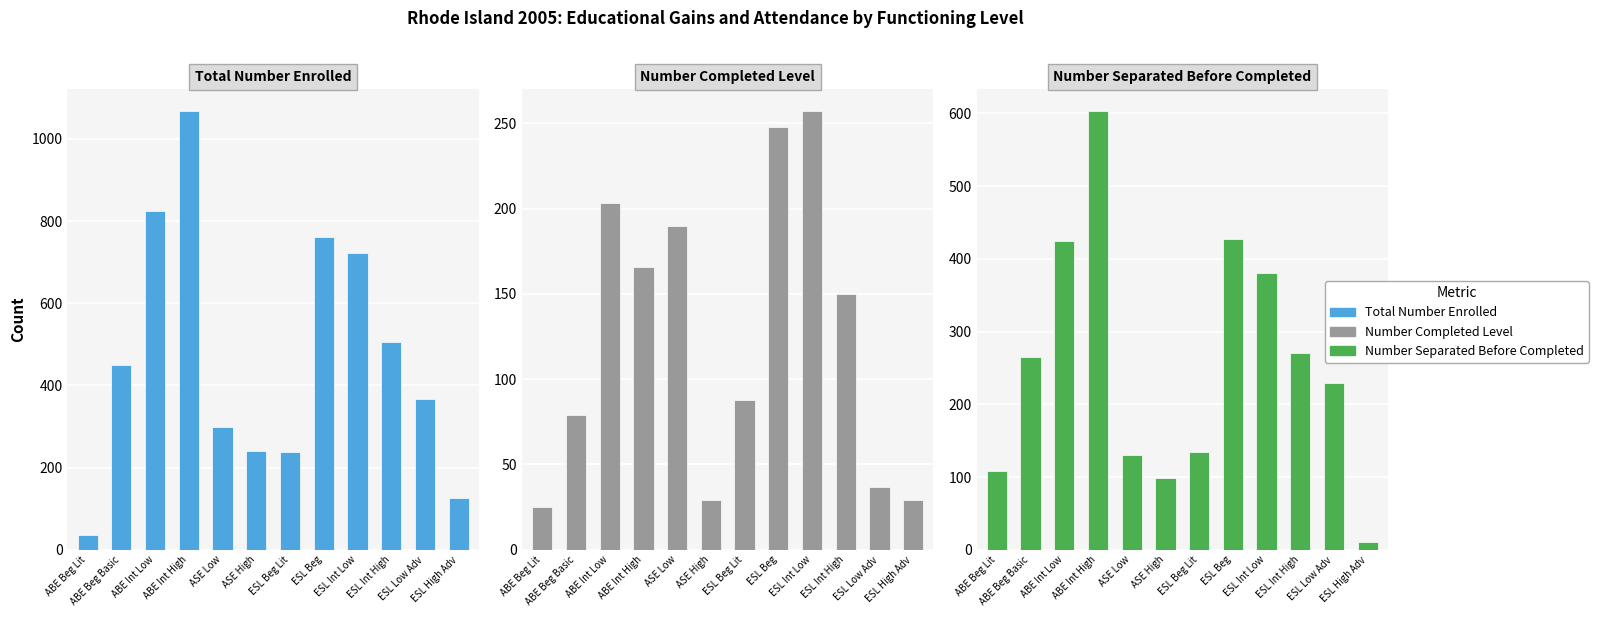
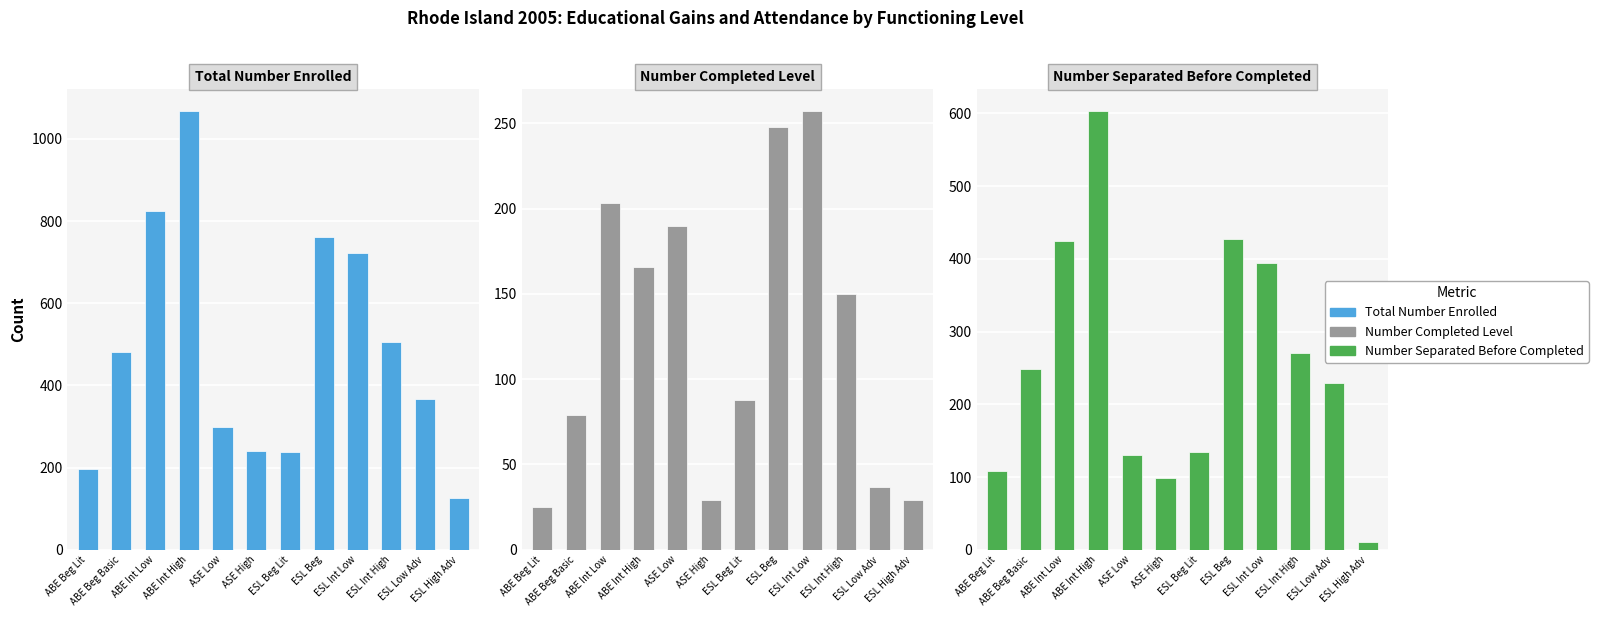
Total Number Enrolled, ABE Beg Lit: 40 -> 200
Total Number Enrolled, ABE Beg Basic: 450 -> 480
Number Separated Before Completed, ABE Beg Basic: 270 -> 250
Number Separated Before Completed, ESL Int Low: 380 -> 400
